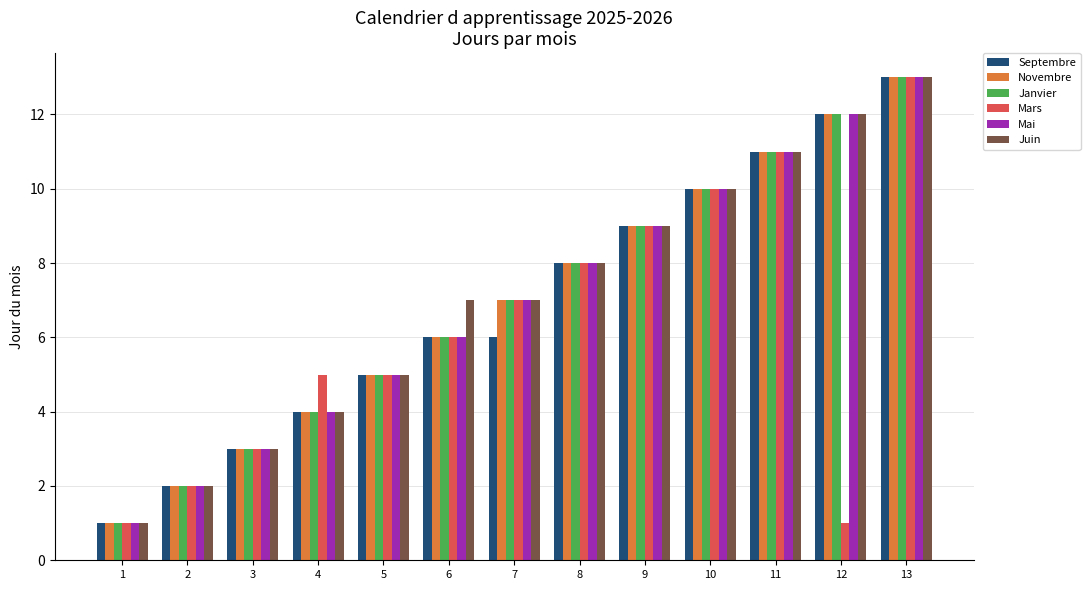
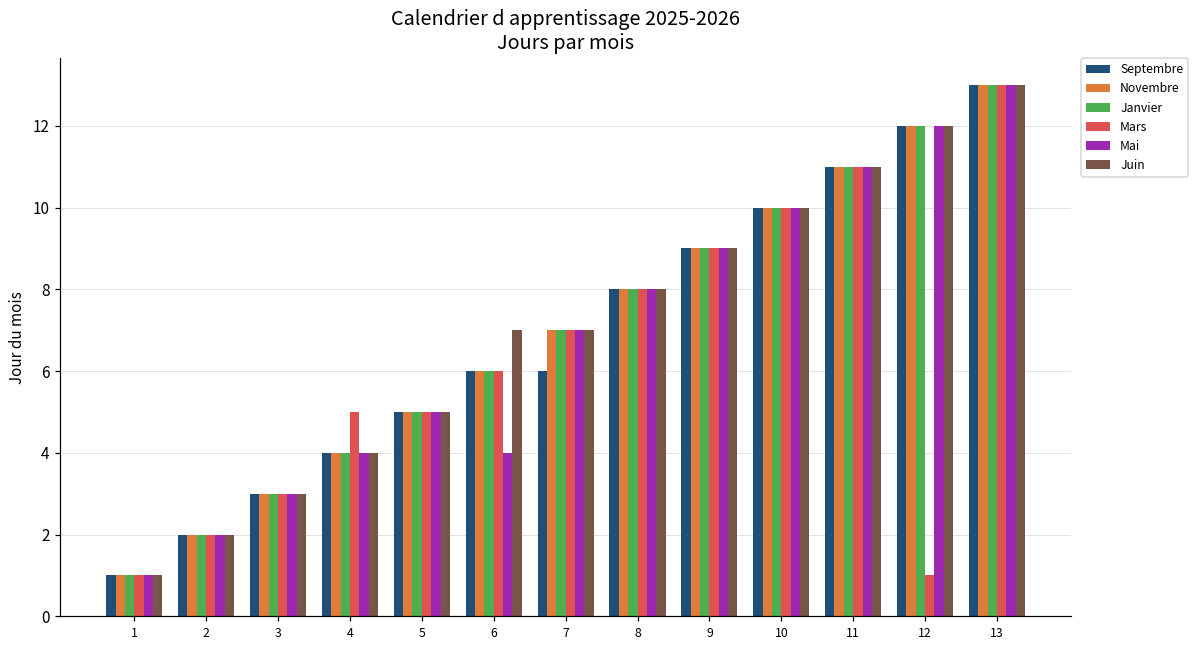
Mai, 6: 6 -> 4
